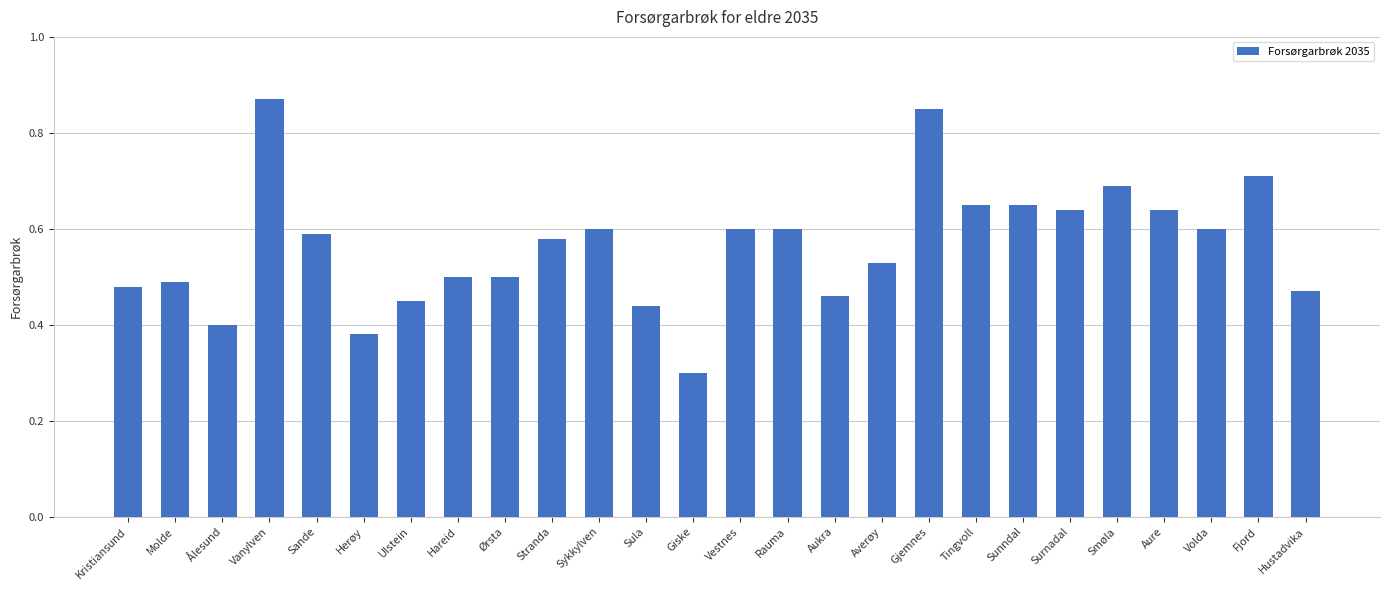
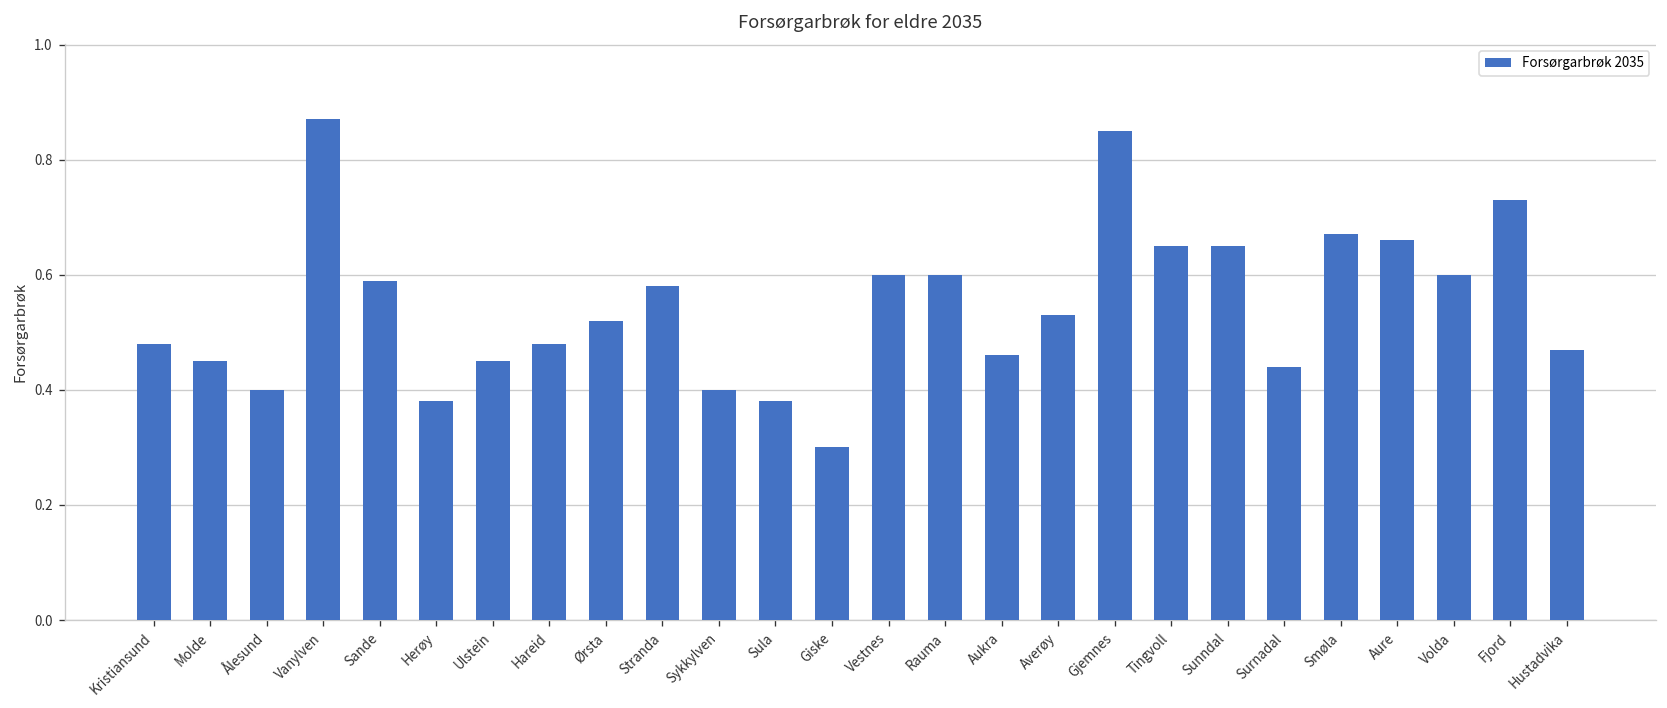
Molde: 0.49 -> 0.45
Hareid: 0.50 -> 0.48
Ørsta: 0.50 -> 0.52
Sykkylven: 0.6 -> 0.4
Sula: 0.44 -> 0.38
Surnadal: 0.64 -> 0.44
Smøla: 0.69 -> 0.67
Aure: 0.64 -> 0.66
Fjord: 0.71 -> 0.73
